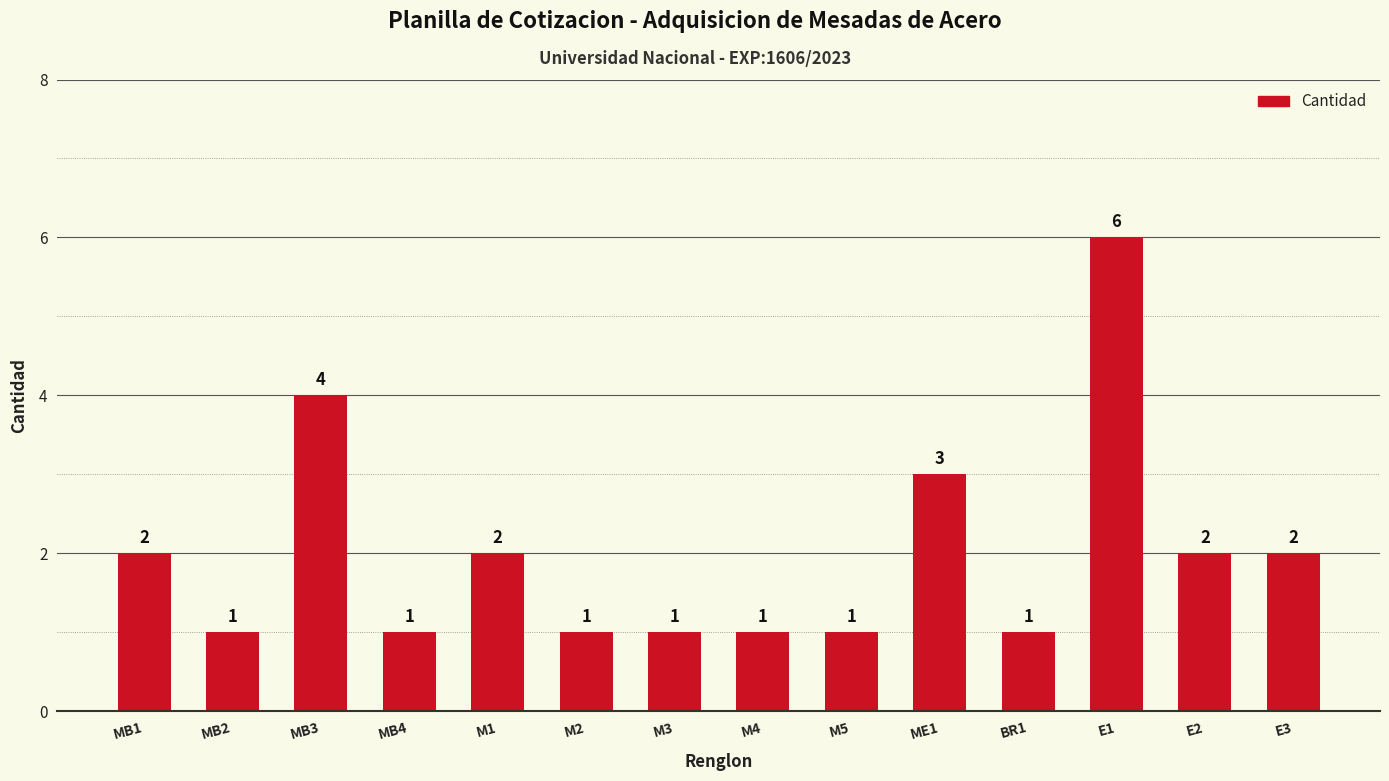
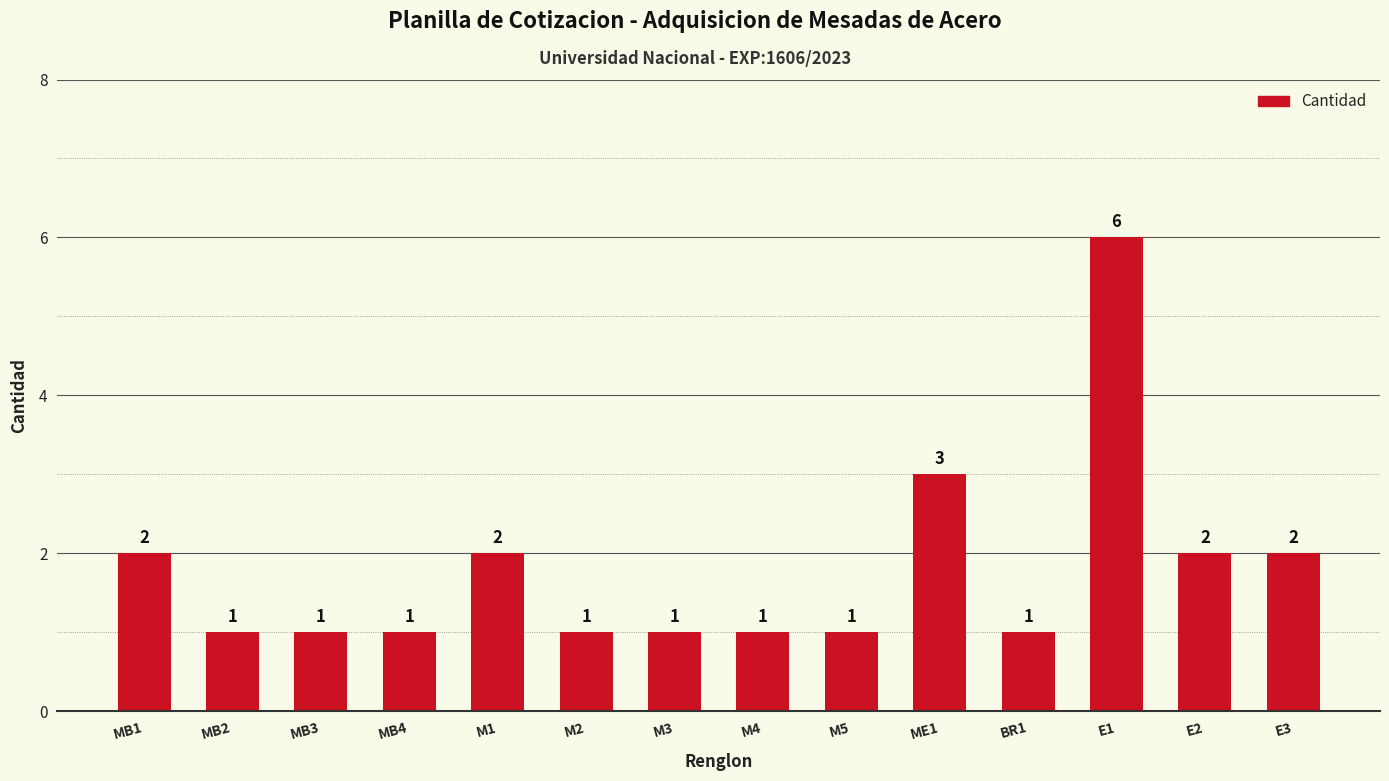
MB3: 4 -> 1
